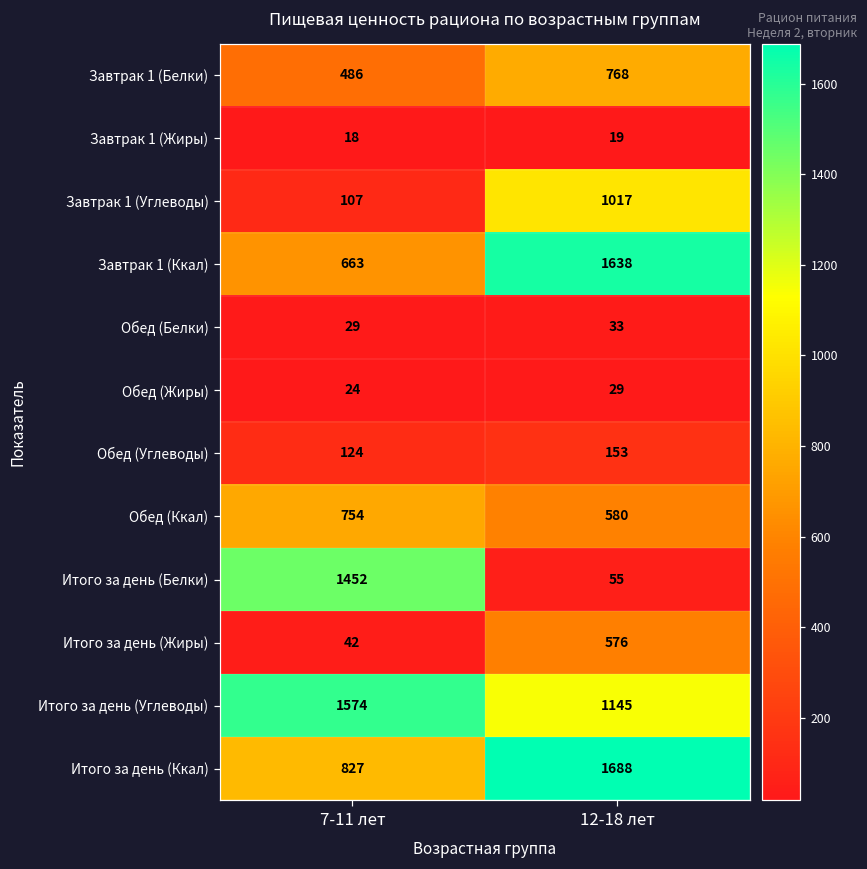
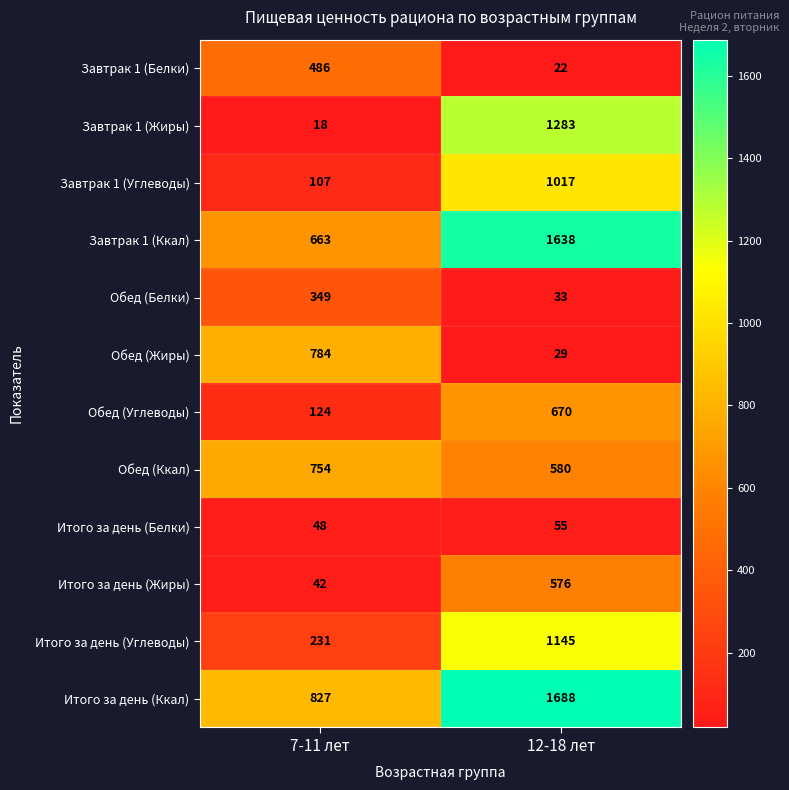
Завтрак 1 (Белки), 12-18 лет: 768 -> 22
Завтрак 1 (Жиры), 12-18 лет: 19 -> 1283
Обед (Белки), 7-11 лет: 29 -> 349
Обед (Жиры), 7-11 лет: 24 -> 784
Обед (Углеводы), 12-18 лет: 153 -> 670
Итого за день (Белки), 7-11 лет: 1452 -> 48
Итого за день (Углеводы), 7-11 лет: 1574 -> 231
